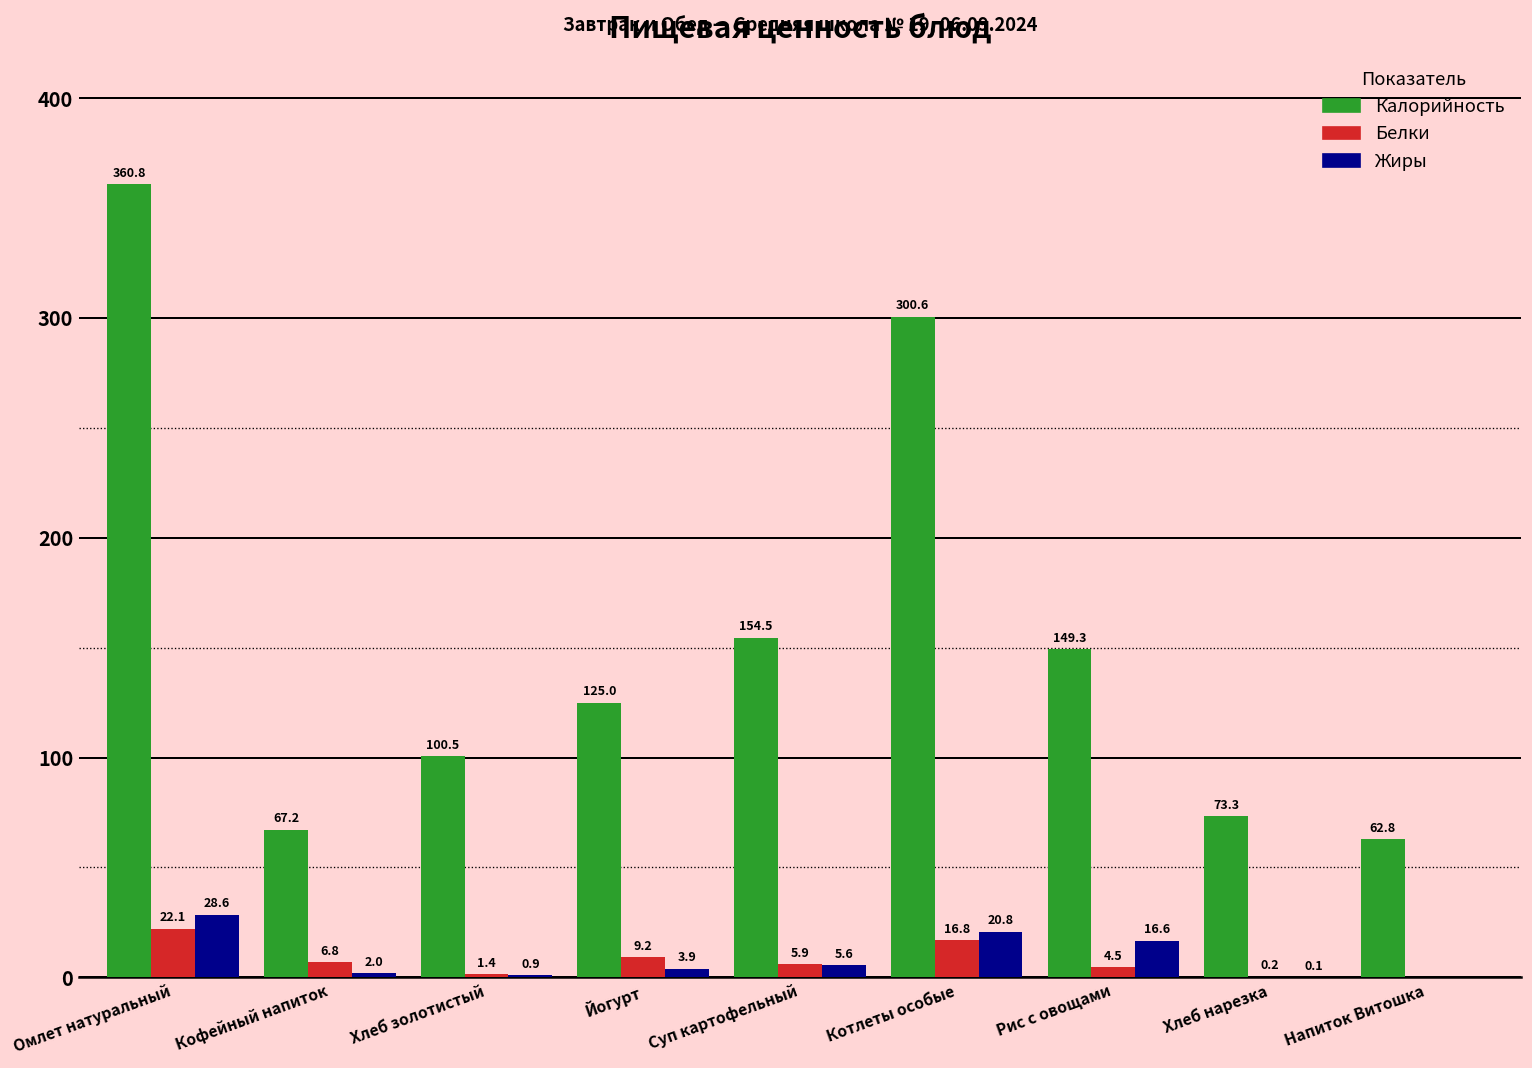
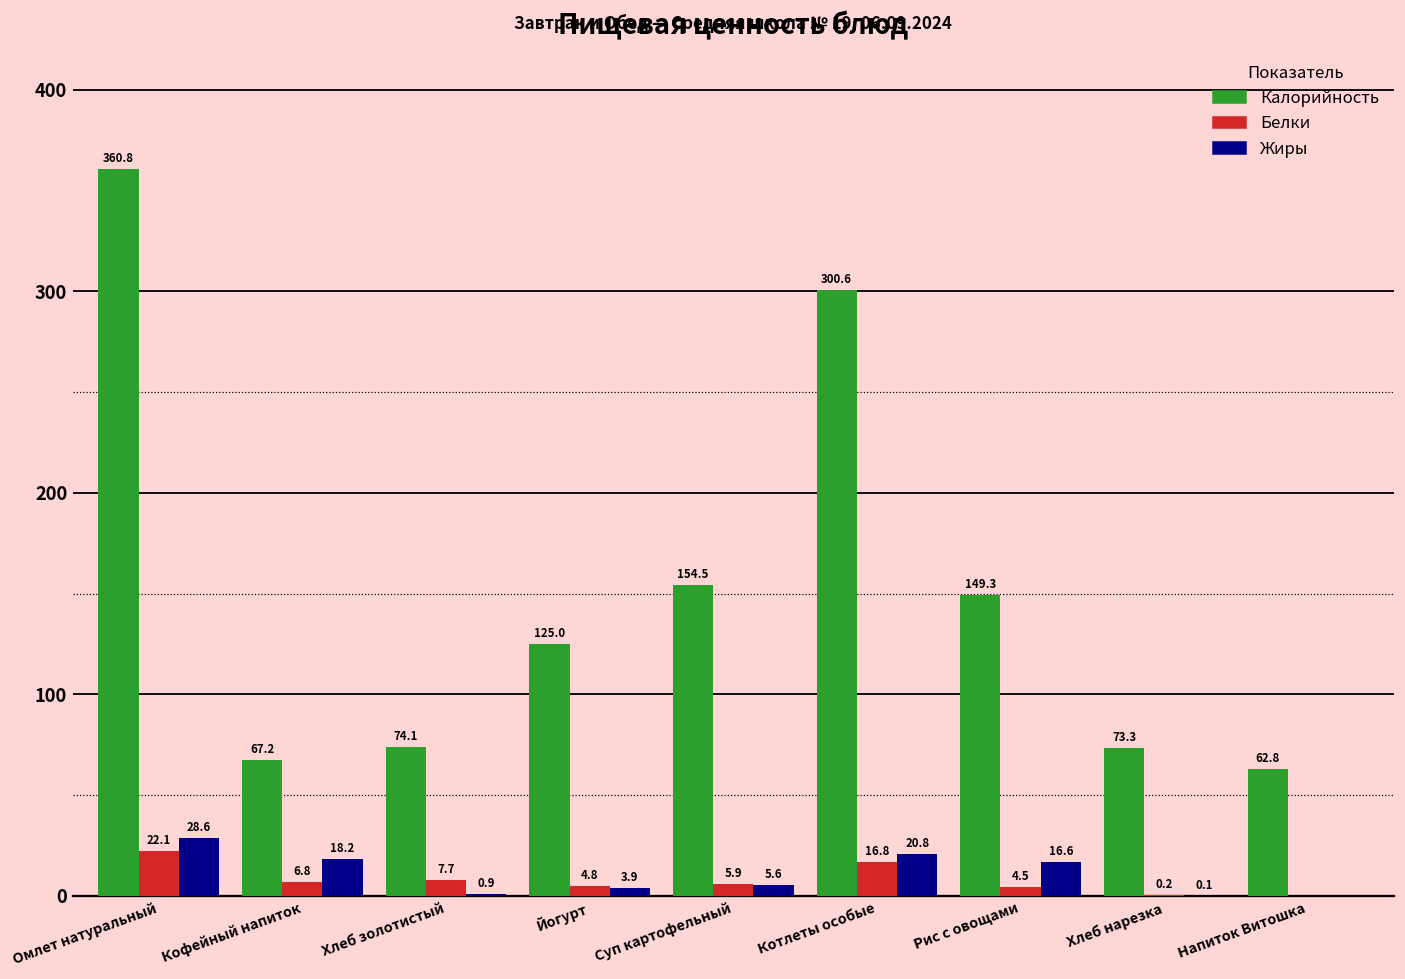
Жиры, Кофейный напиток: 2.0 -> 18.2
Калорийность, Хлеб золотистый: 100.5 -> 74.1
Белки, Хлеб золотистый: 1.4 -> 7.7
Белки, Йогурт: 9.2 -> 4.8
